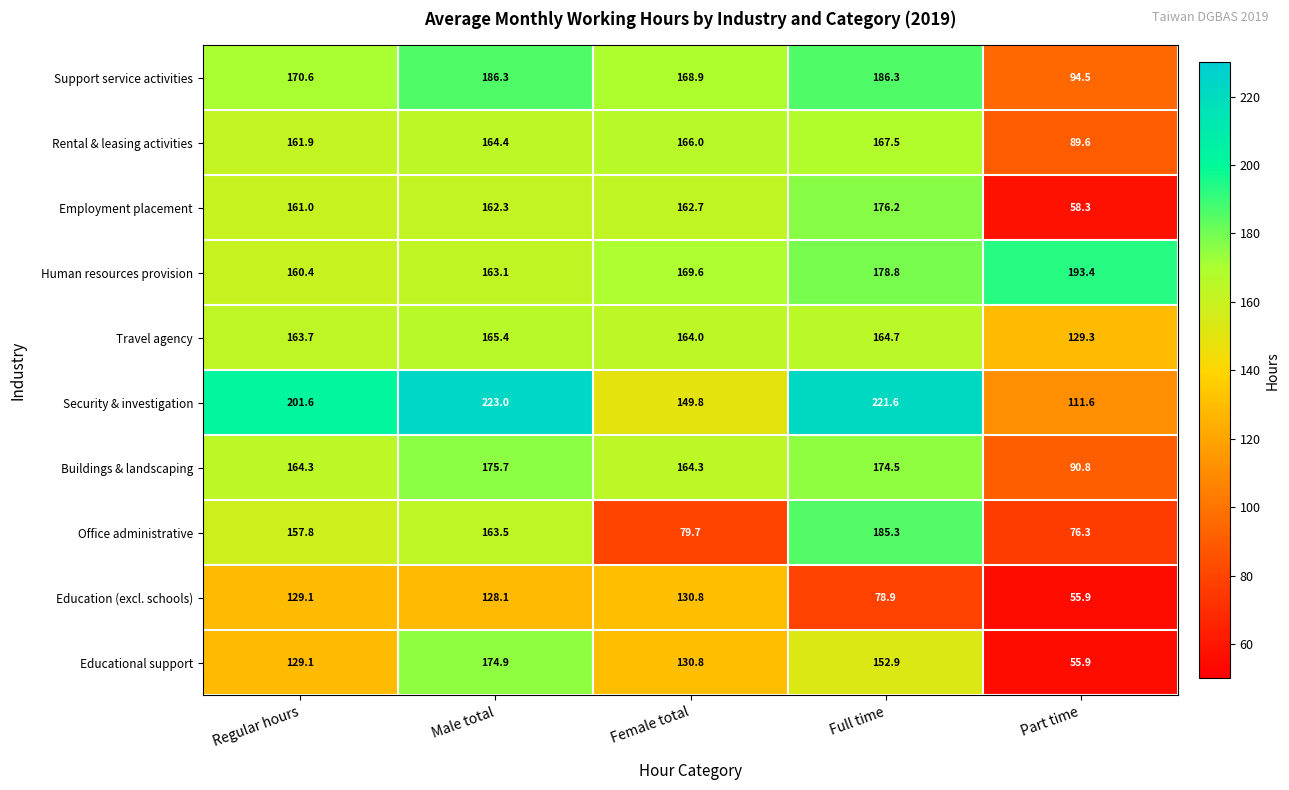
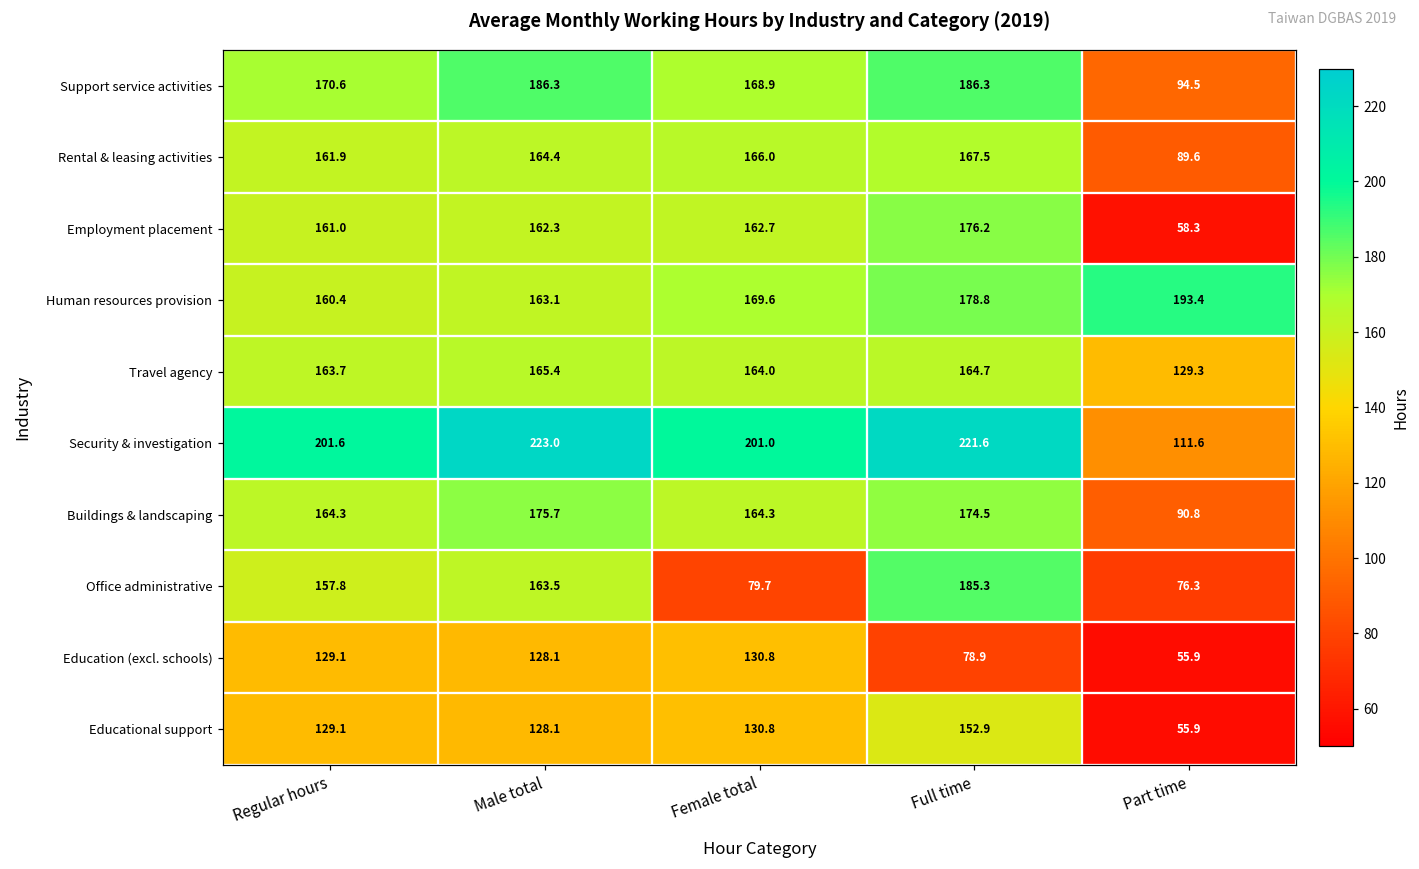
Security & investigation, Female total: 149.8 -> 201.0
Educational support, Male total: 174.9 -> 128.1
